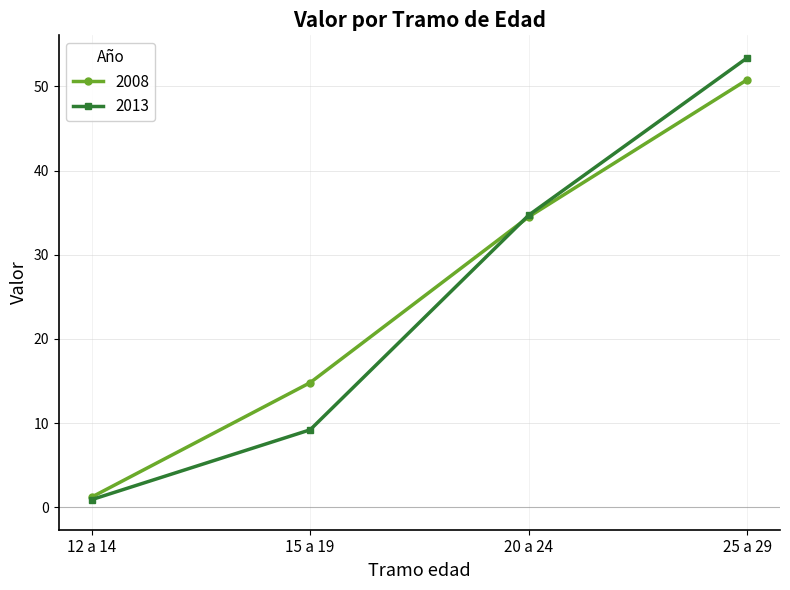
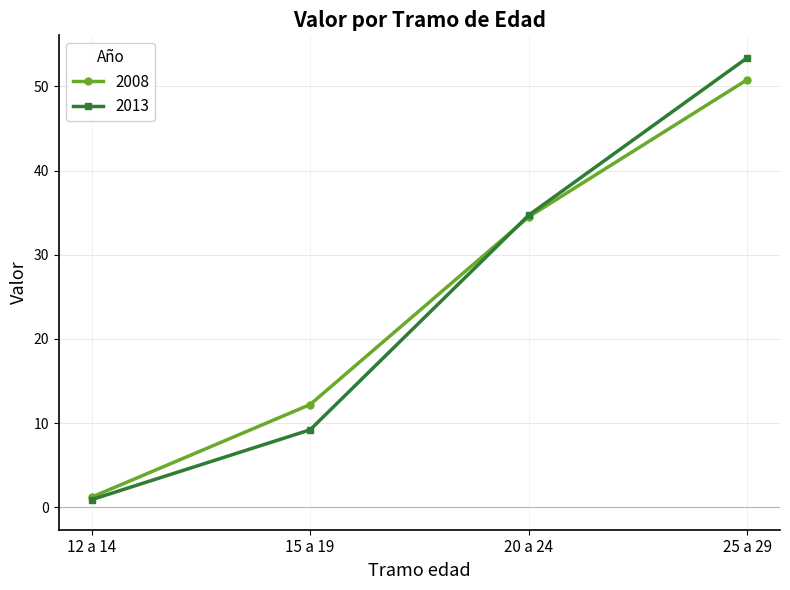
2008, 15 a 19: 15 -> 12
